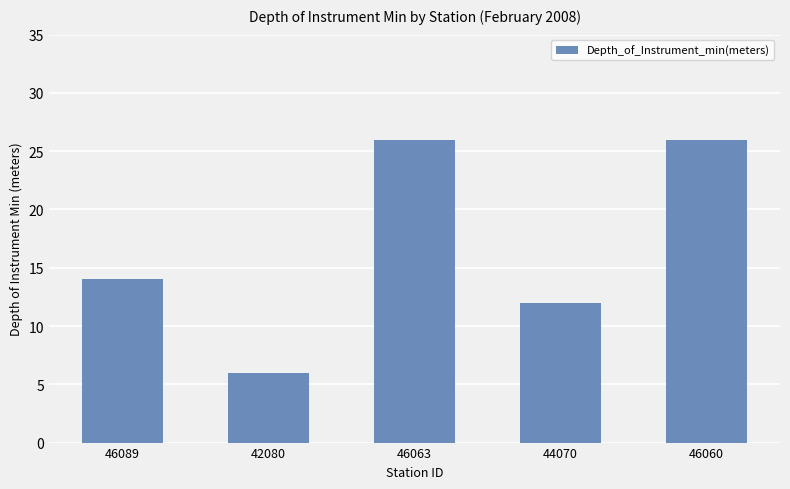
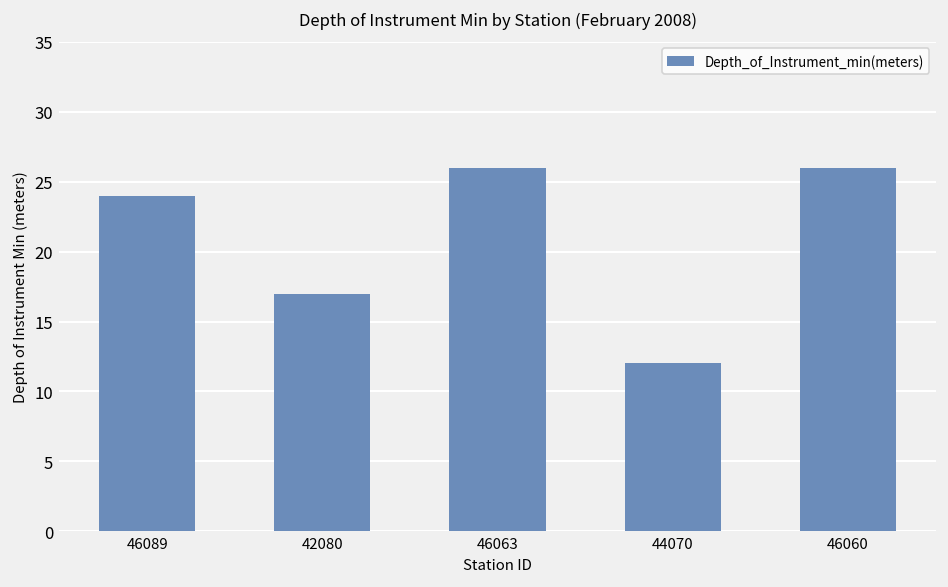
46089: 14 -> 24
42080: 6 -> 17
